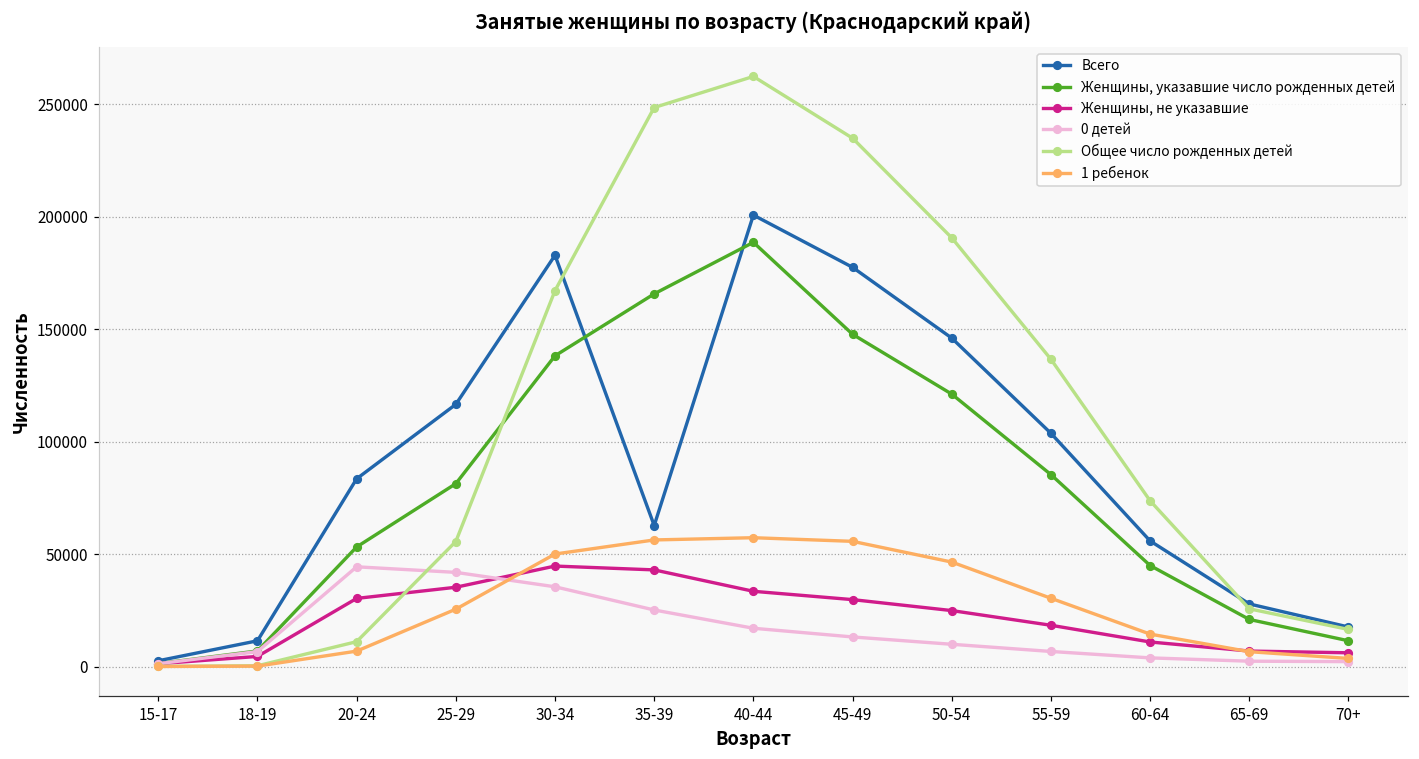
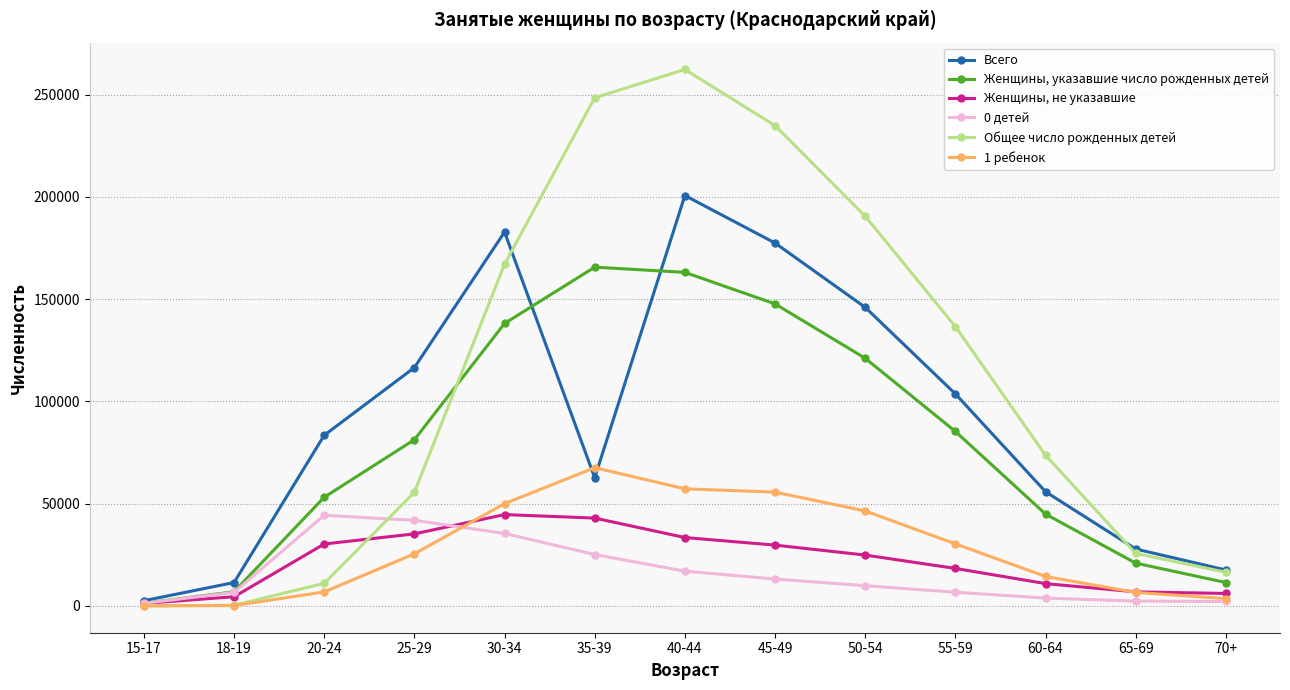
1 ребенок, 35-39: 56000 -> 68000
Женщины, указавшие число рожденных детей, 40-44: 189000 -> 163000
